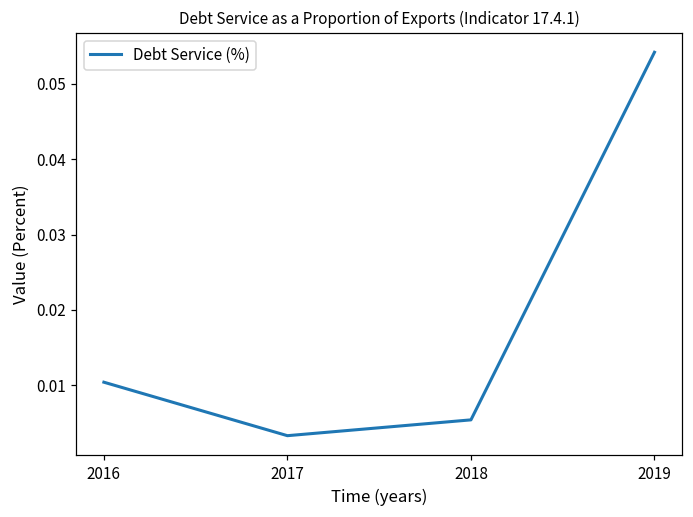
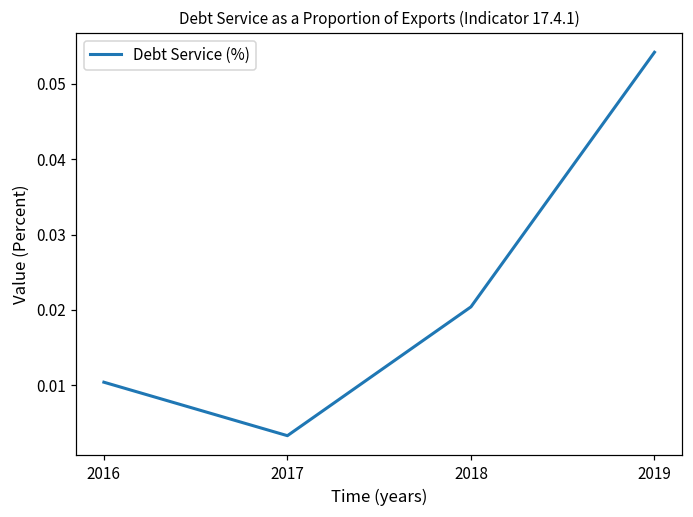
2018: 0.005 -> 0.020
